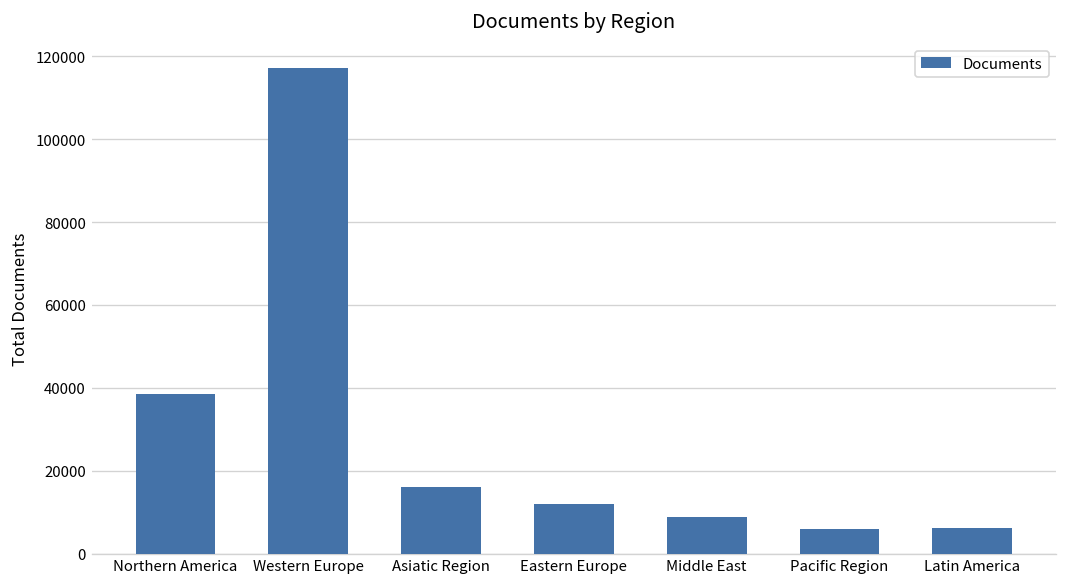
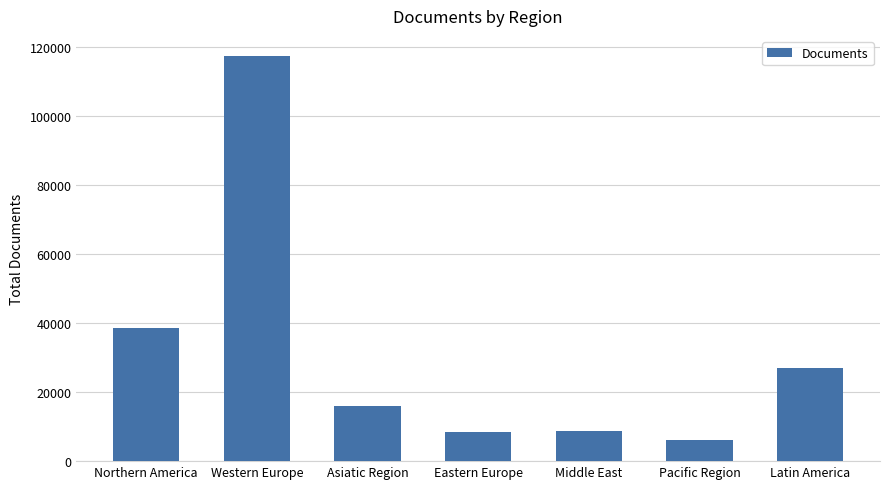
Eastern Europe: 12000 -> 8000
Latin America: 6000 -> 27000
